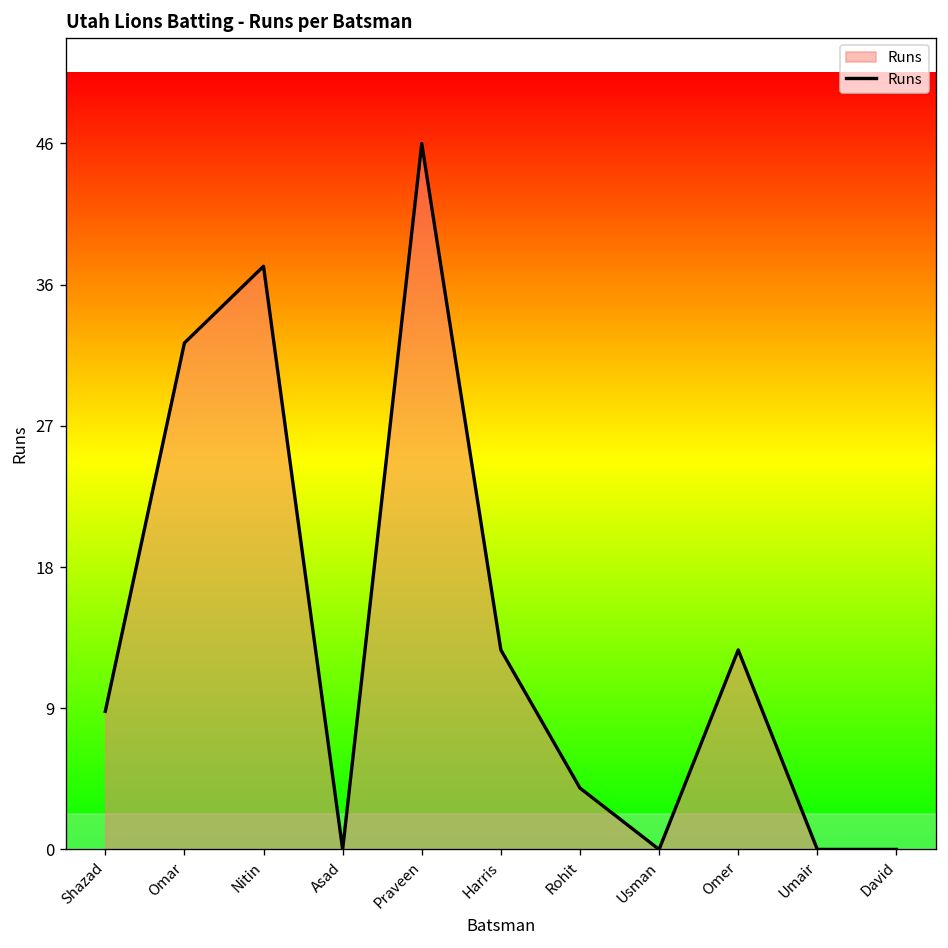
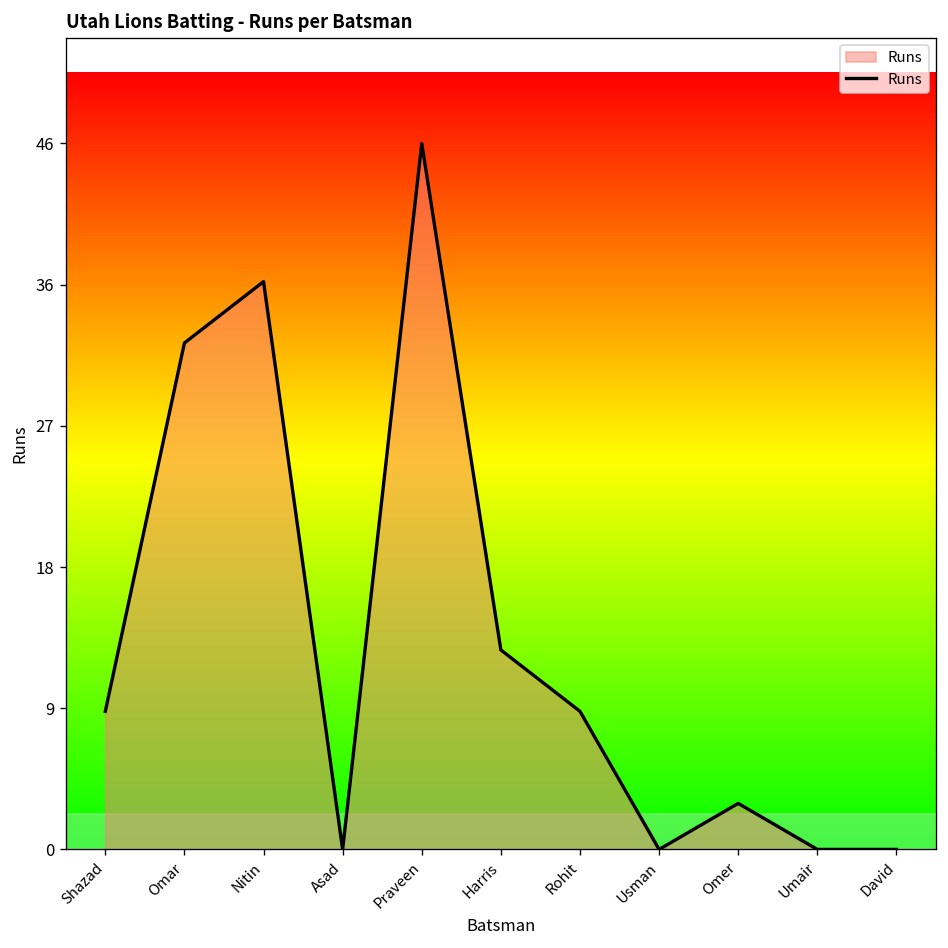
Nitin: 38 -> 37
Rohit: 4 -> 9
Omer: 13 -> 3
